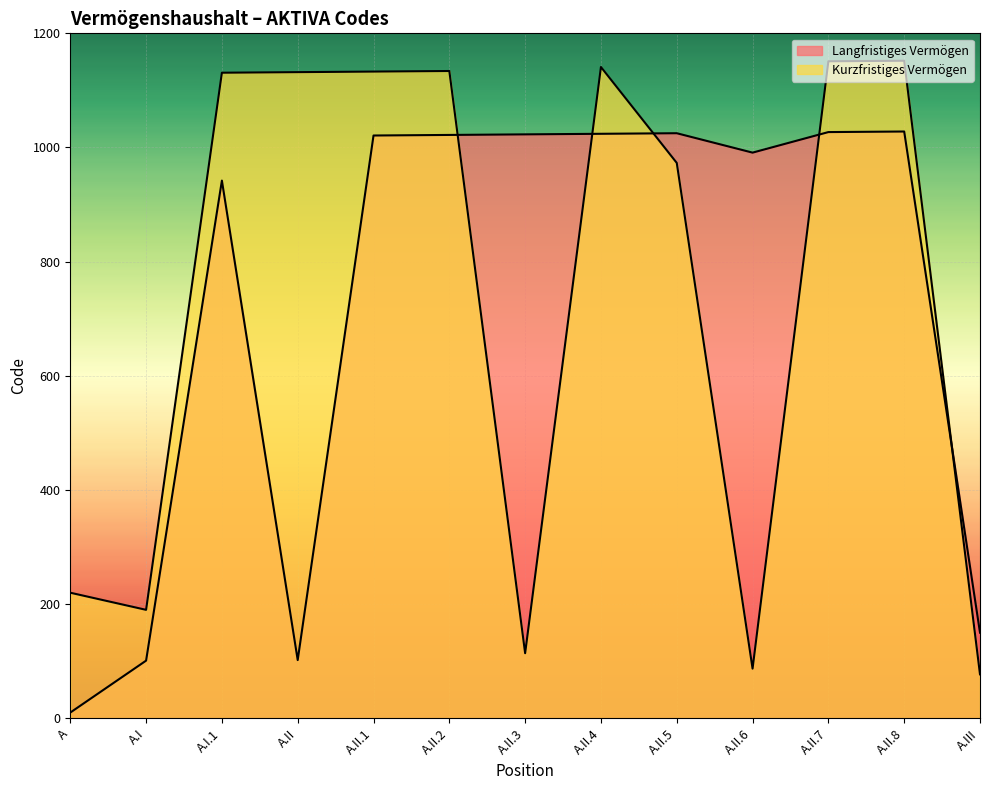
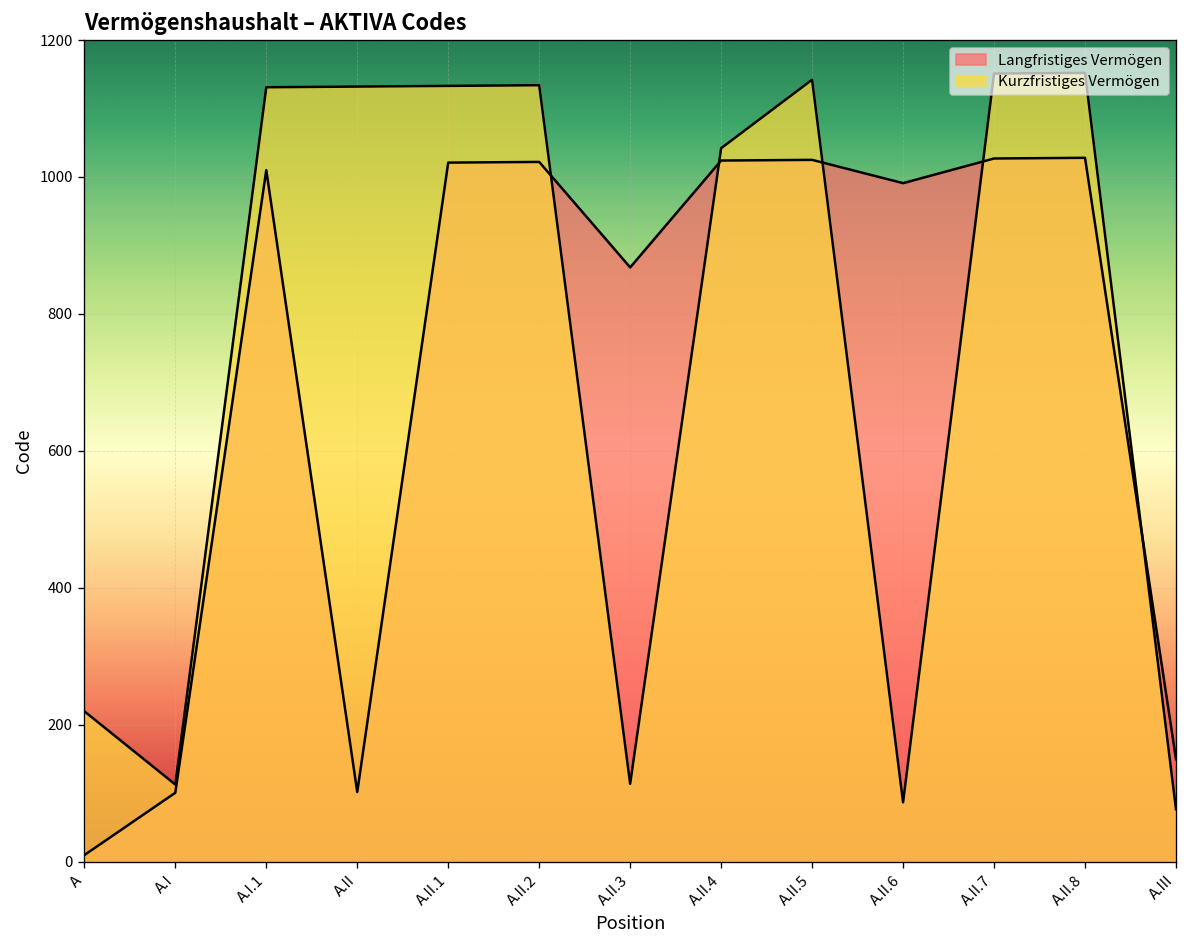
Kurzfristiges Vermögen, A.I: 190 -> 110
Langfristiges Vermögen, A.I.1: 940 -> 1010
Langfristiges Vermögen, A.II.3: 1020 -> 870
Kurzfristiges Vermögen, A.II.4: 1140 -> 1040
Kurzfristiges Vermögen, A.II.5: 970 -> 1140
